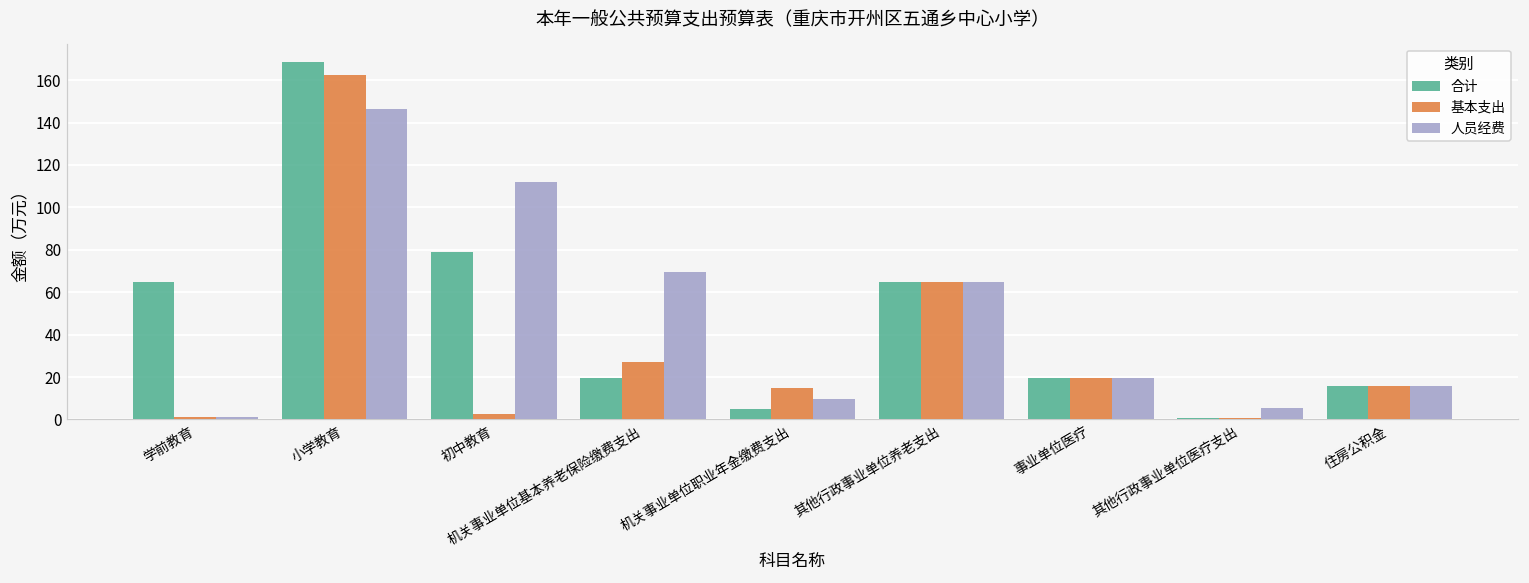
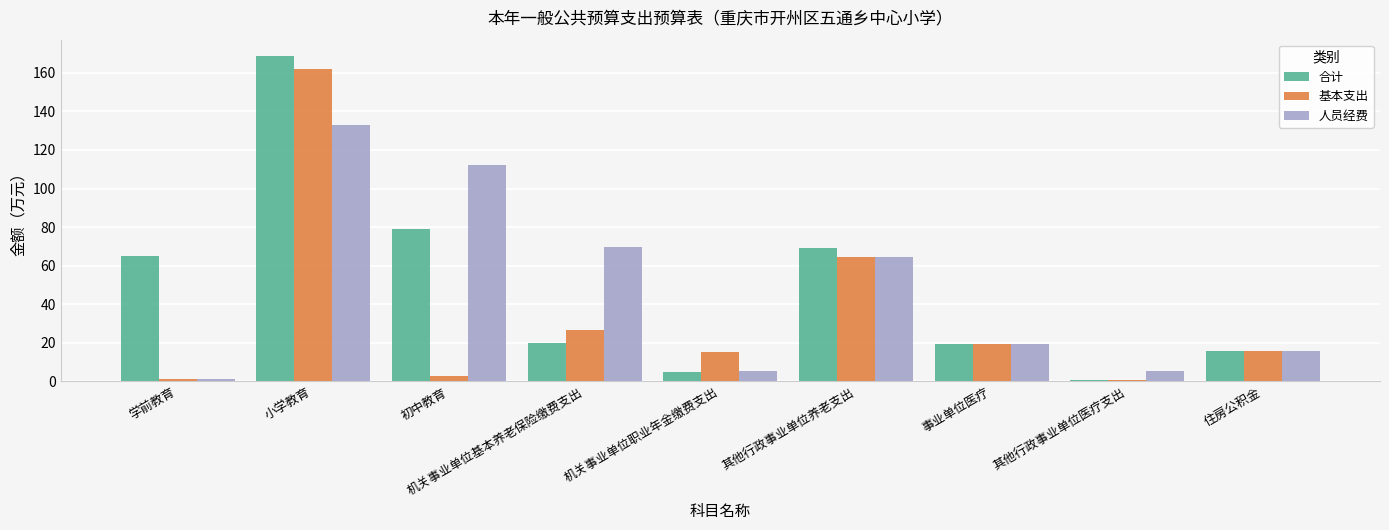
人员经费, 小学教育: 146 -> 133
人员经费, 机关事业单位职业年金缴费支出: 10 -> 5
合计, 其他行政事业单位养老支出: 65 -> 69
